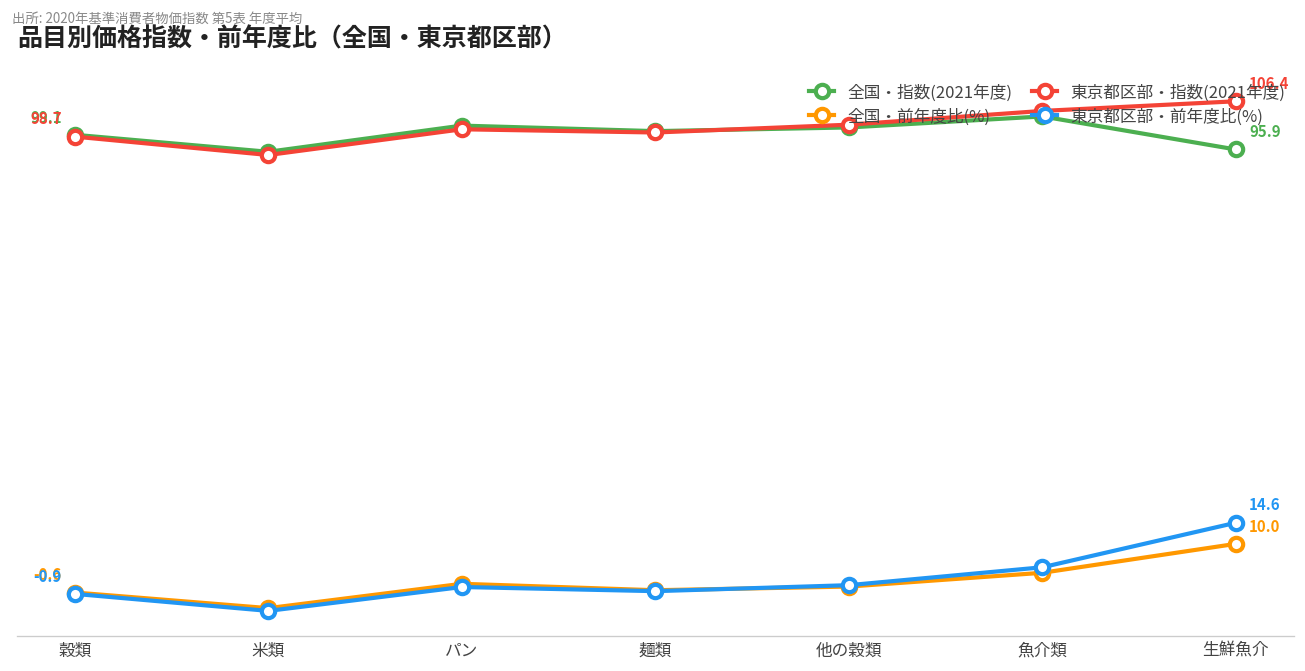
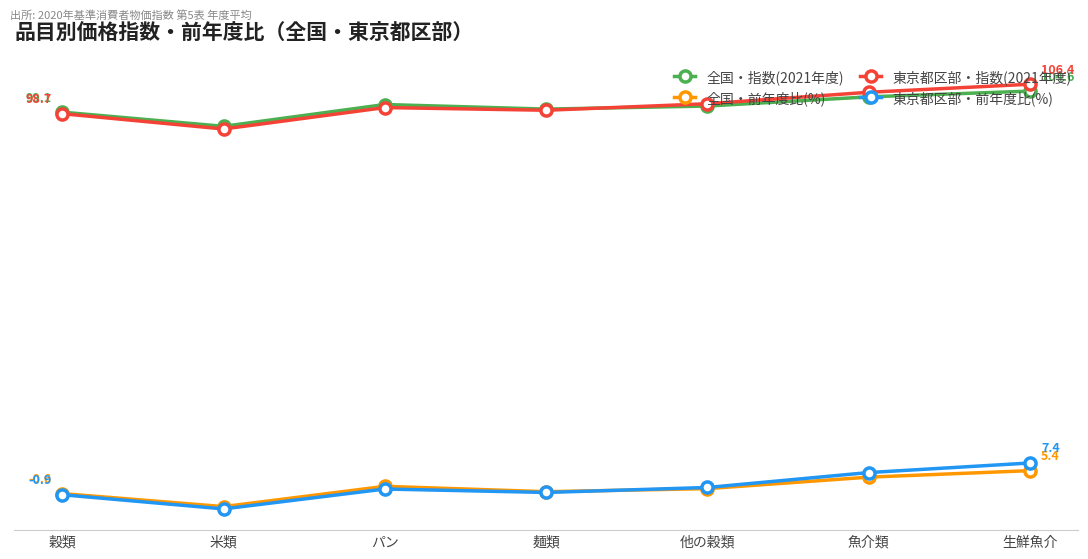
全国・指数(2021年度), 生鮮魚介: 95.9 -> 104.6
全国・前年度比(%), 生鮮魚介: 10.0 -> 5.4
東京都区部・前年度比(%), 生鮮魚介: 14.6 -> 7.4
